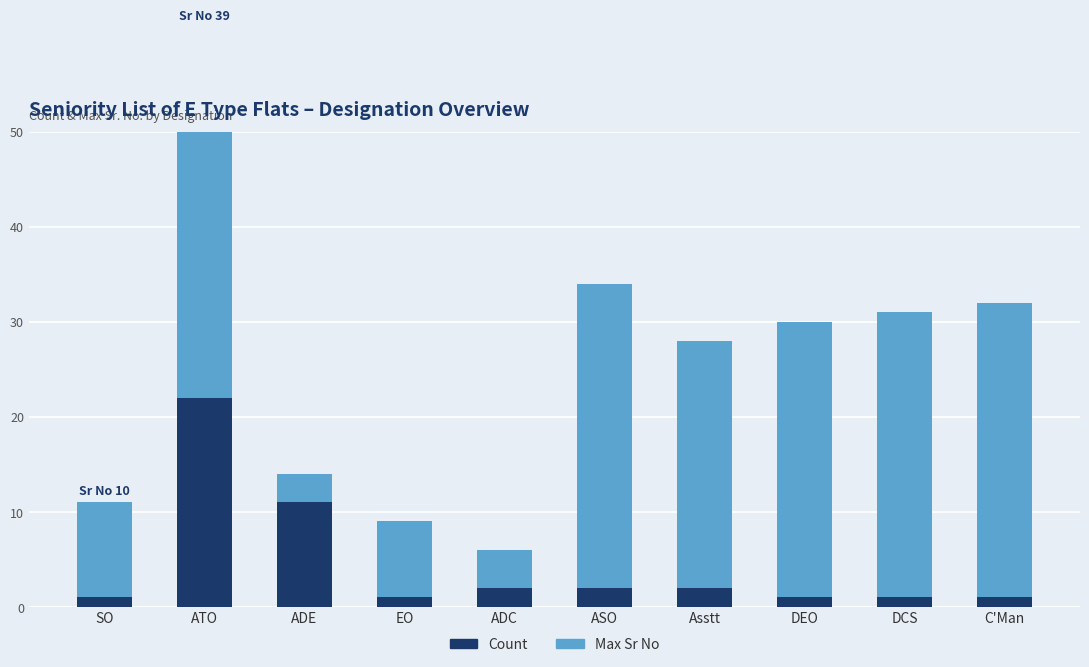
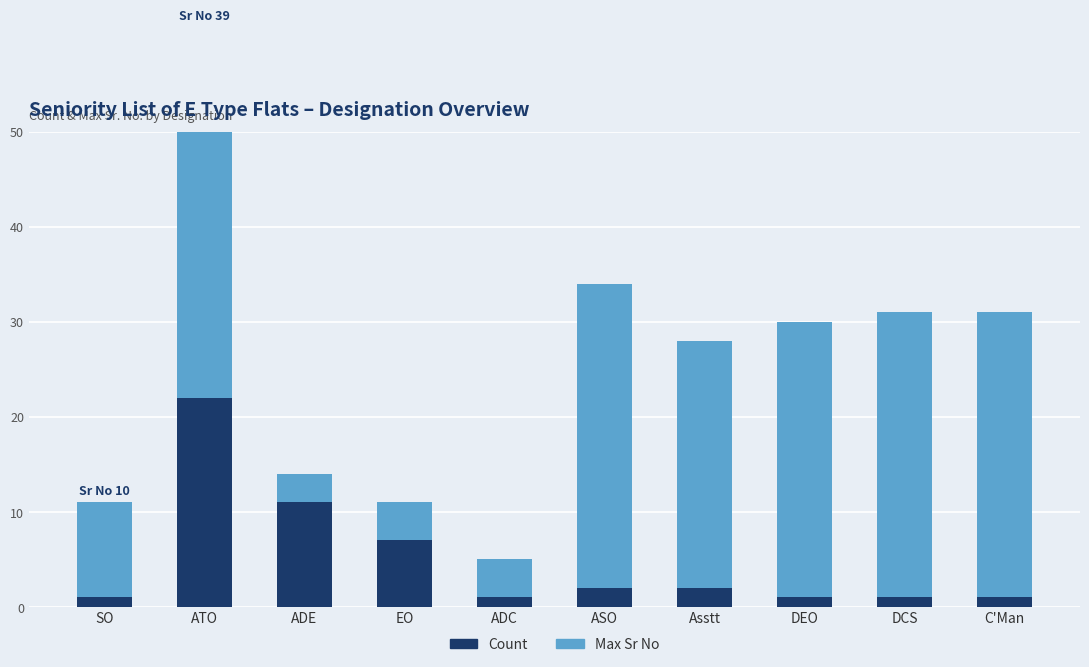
Count, EO: 1 -> 7
Max Sr No, EO: 8 -> 4
Count, ADC: 2 -> 1
Max Sr No, C'Man: 31 -> 30
